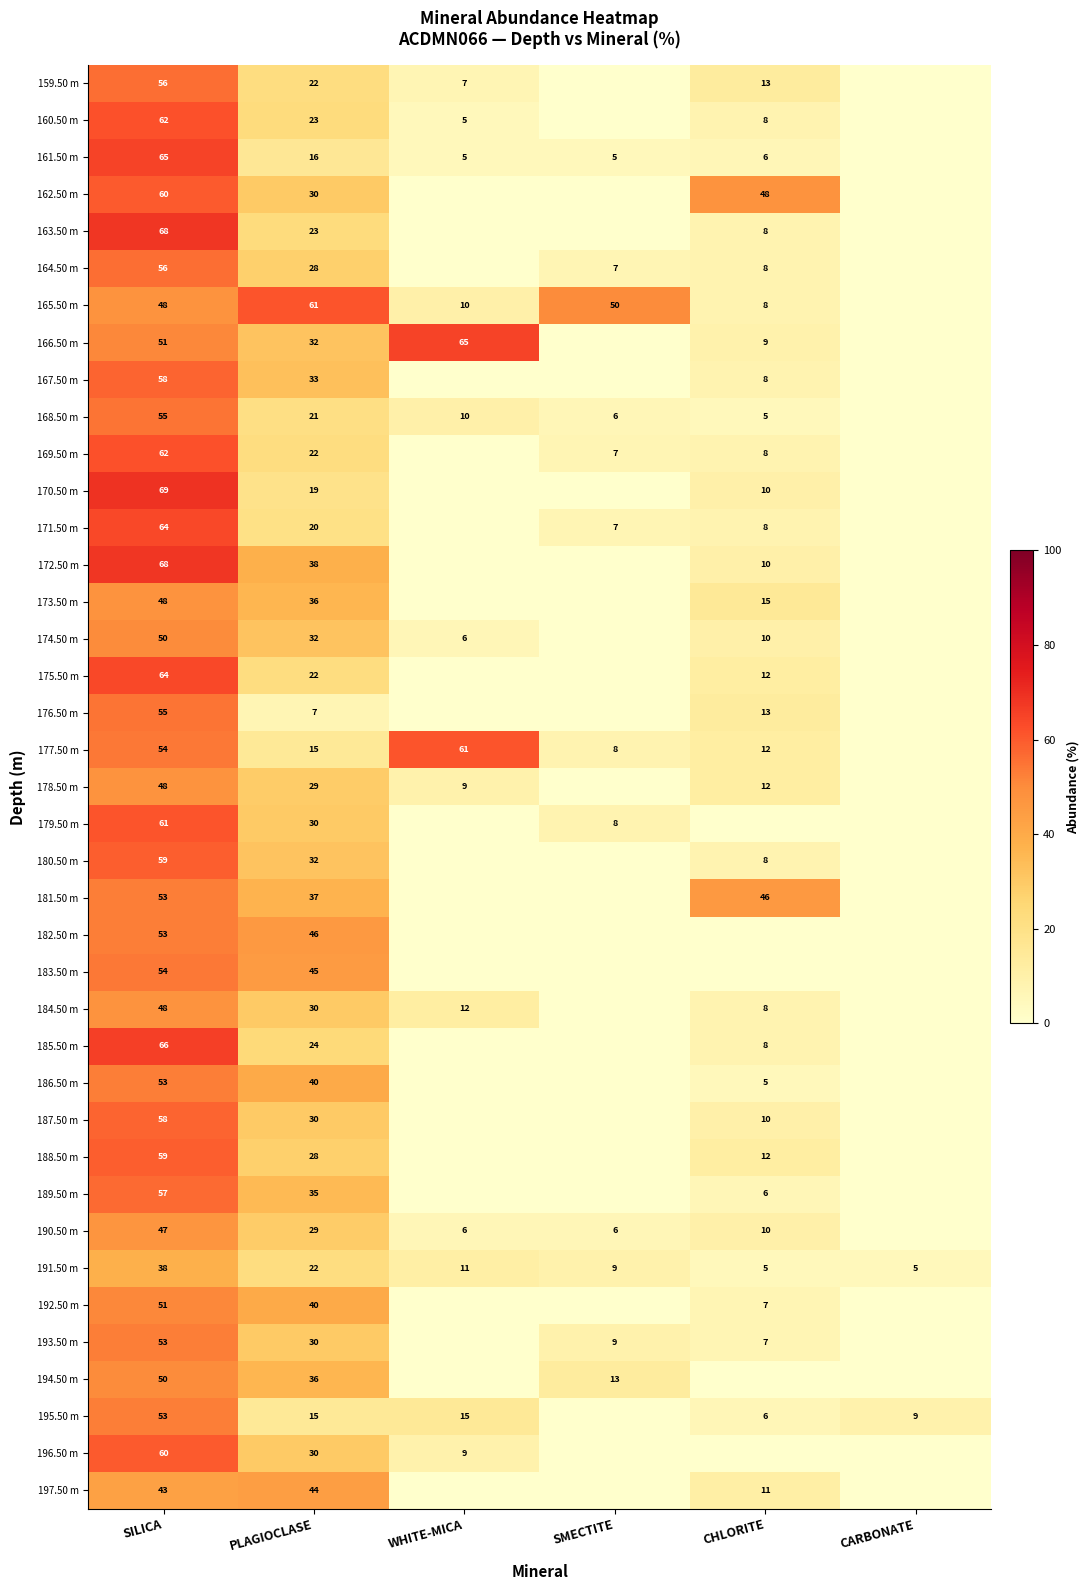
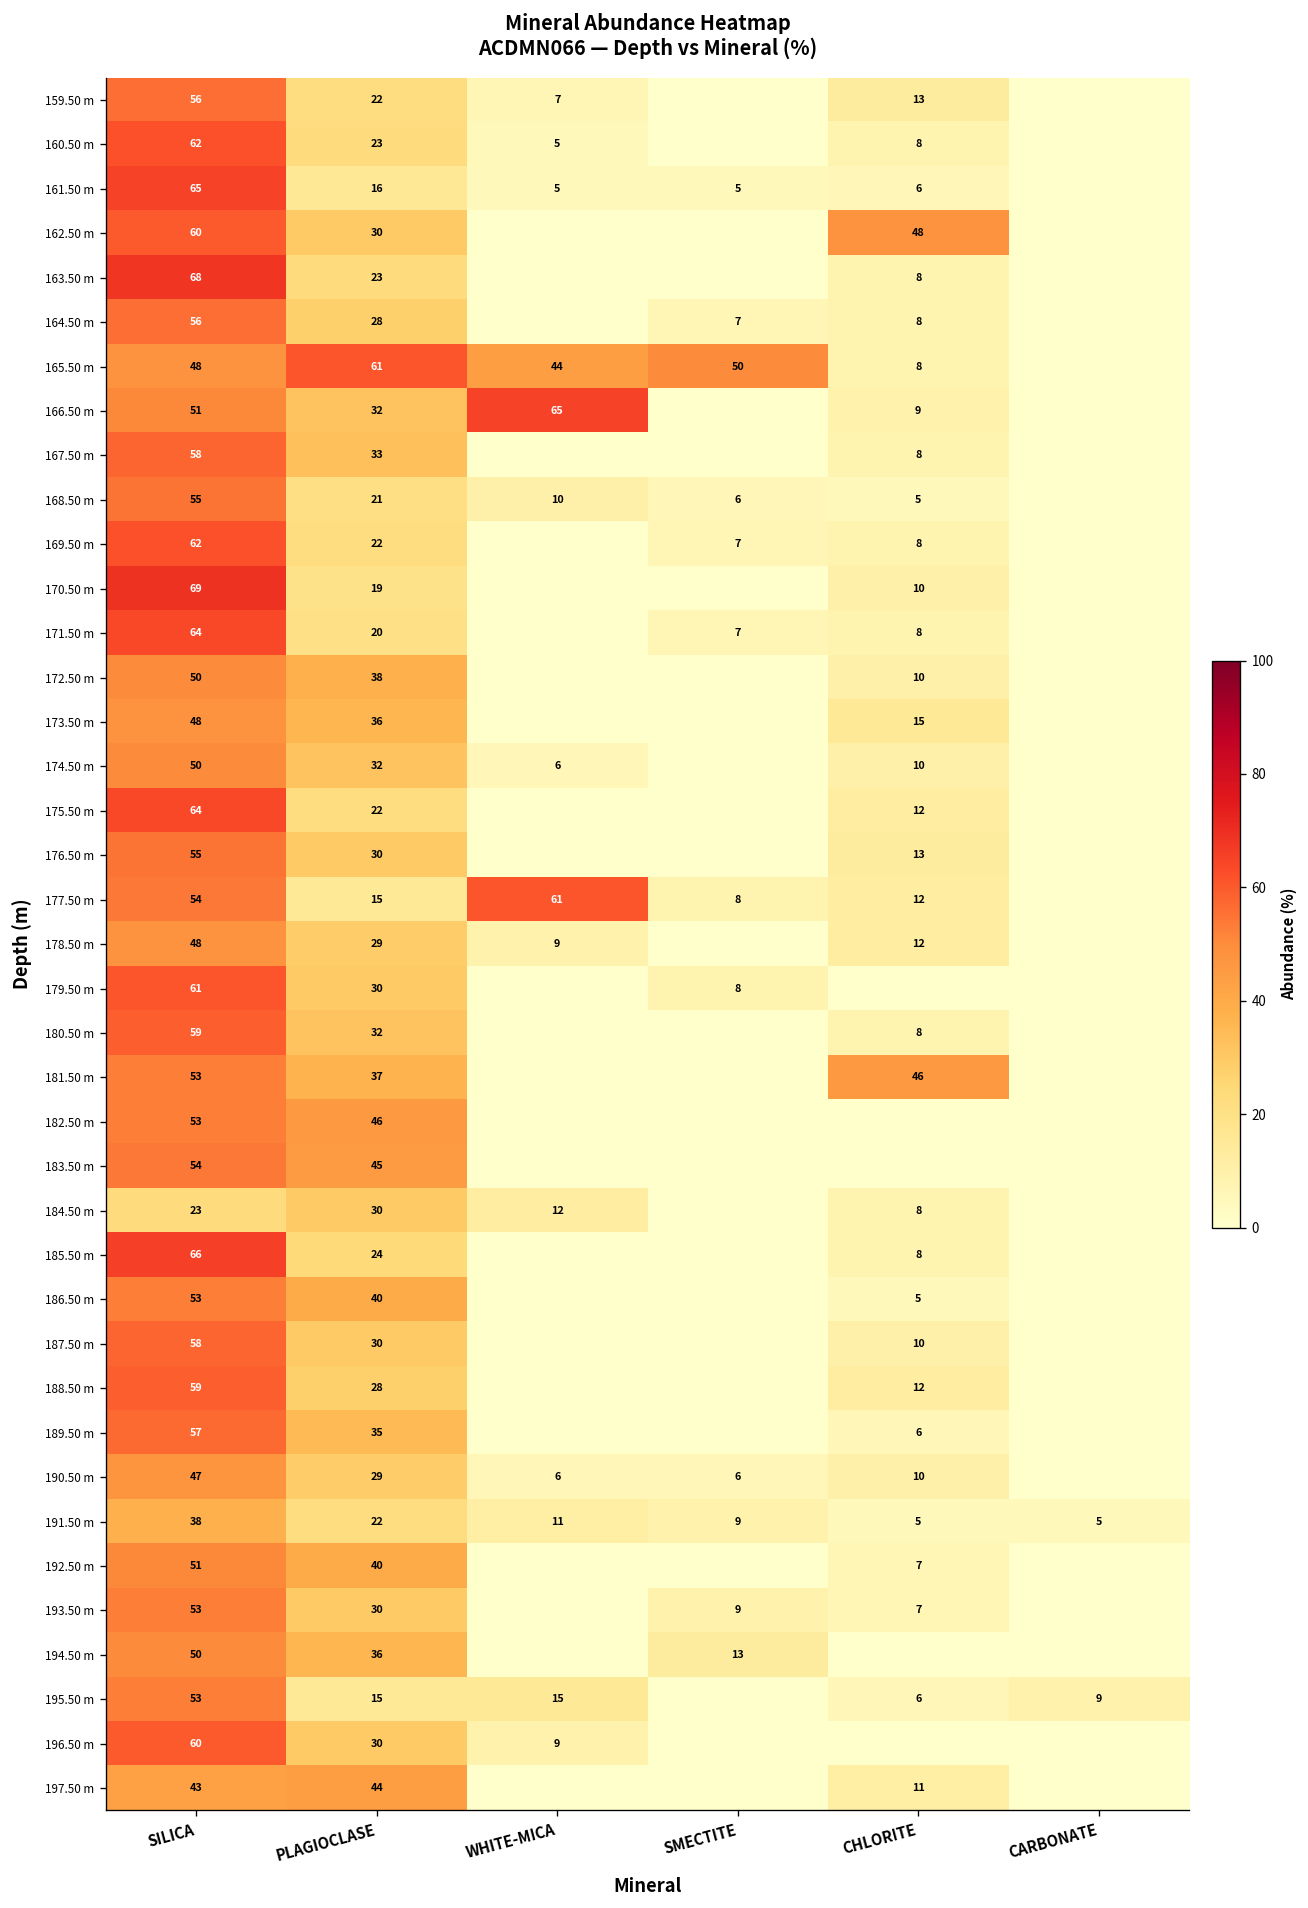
165.50 m, WHITE-MICA: 10 -> 44
172.50 m, SILICA: 68 -> 50
176.50 m, PLAGIOCLASE: 7 -> 30
184.50 m, SILICA: 48 -> 23
